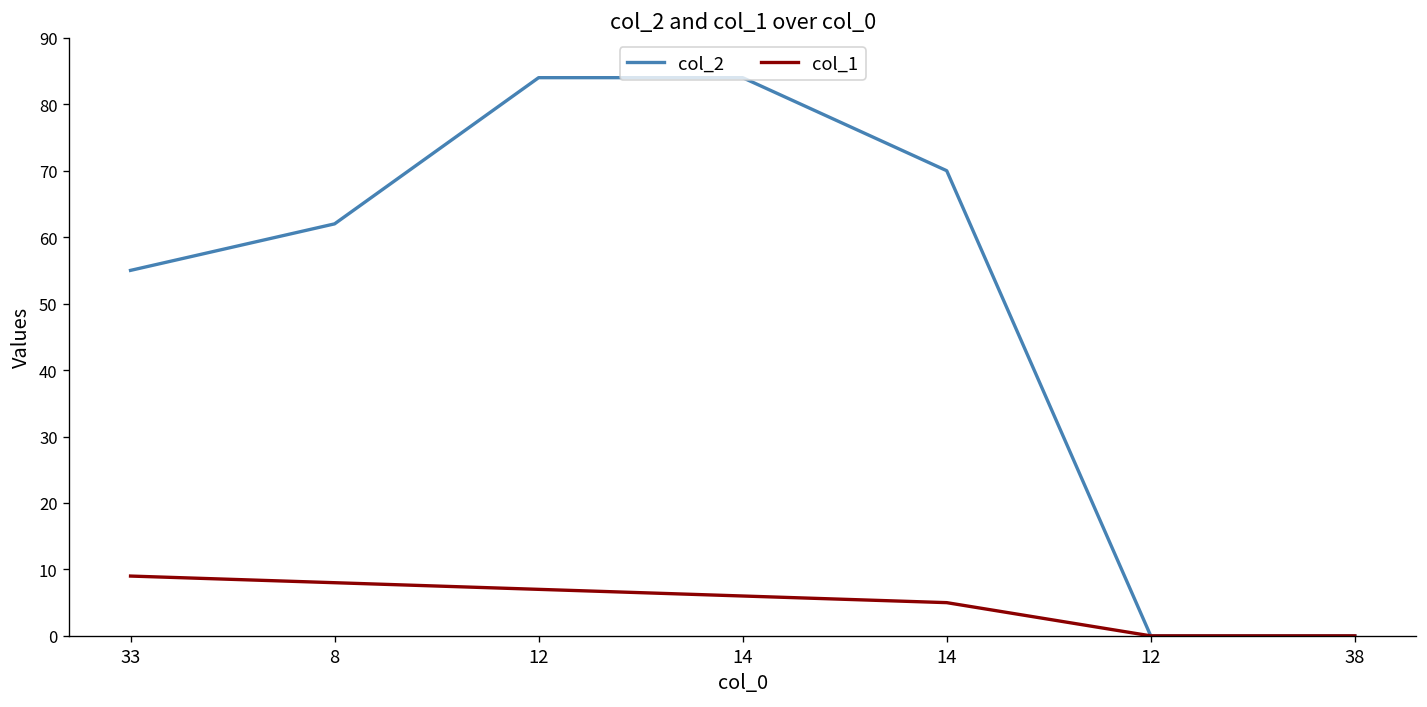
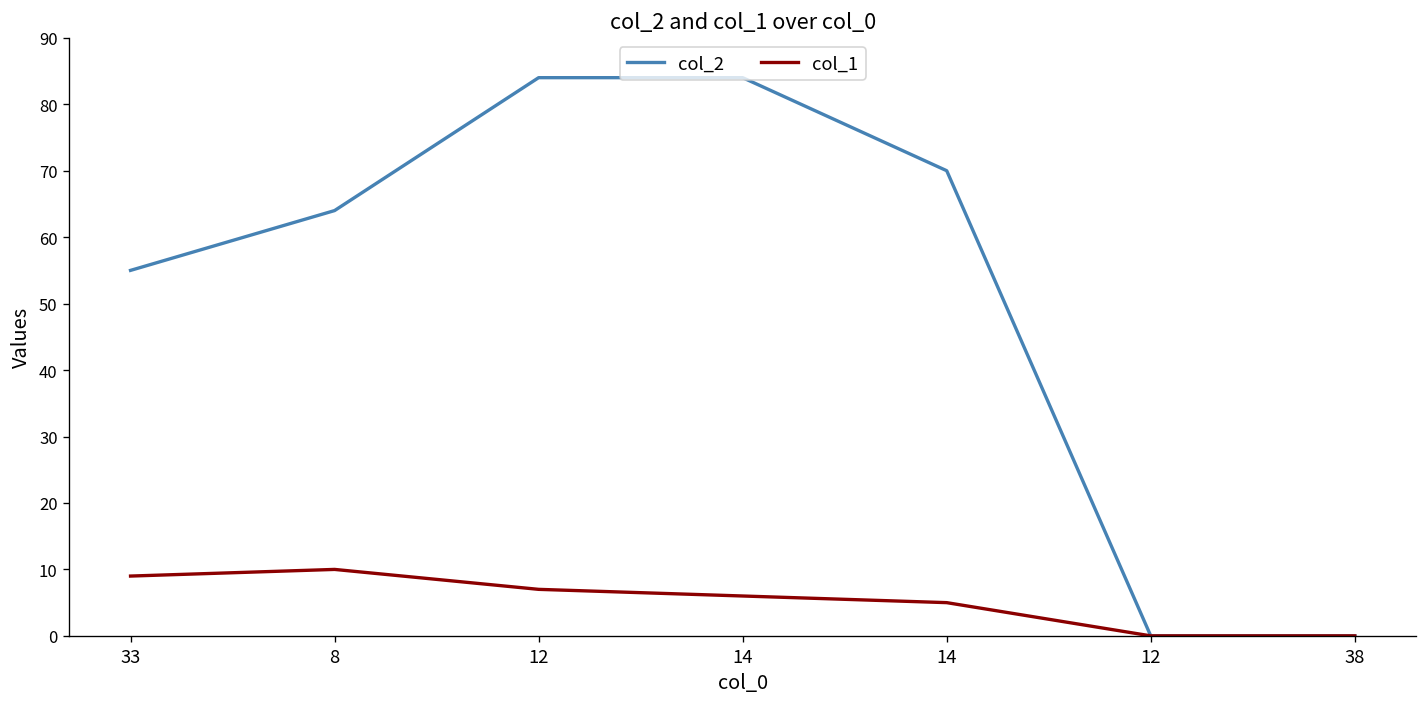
col_2, 8: 62 -> 64
col_1, 8: 8 -> 10
